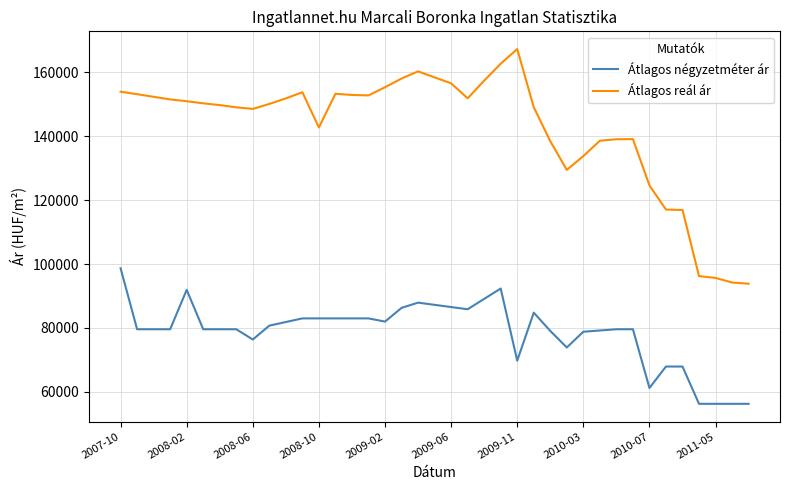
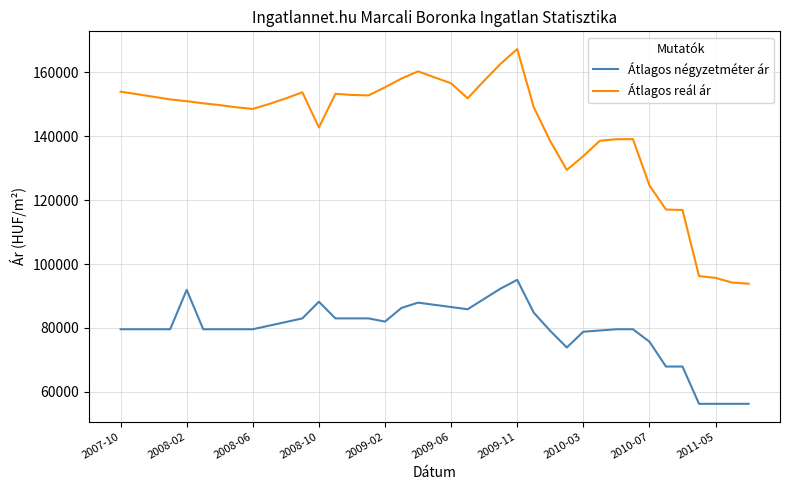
Átlagos négyzetméter ár, 2007-10: 99000 -> 80000
Átlagos négyzetméter ár, 2008-06: 76000 -> 80000
Átlagos négyzetméter ár, 2008-10: 83000 -> 88000
Átlagos négyzetméter ár, 2009-11: 70000 -> 95000
Átlagos négyzetméter ár, 2010-07: 61000 -> 76000
